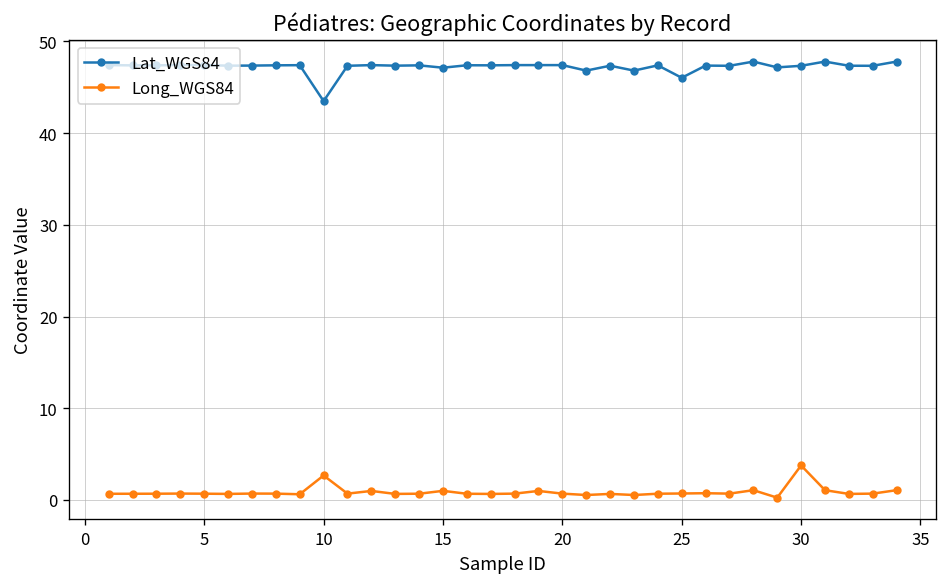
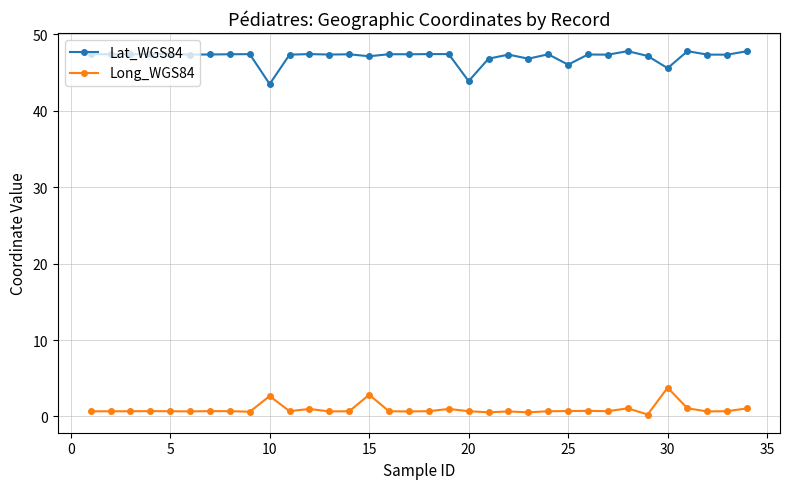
Long_WGS84, 15: 1 -> 3
Lat_WGS84, 20: 47 -> 44
Lat_WGS84, 30: 47 -> 46
